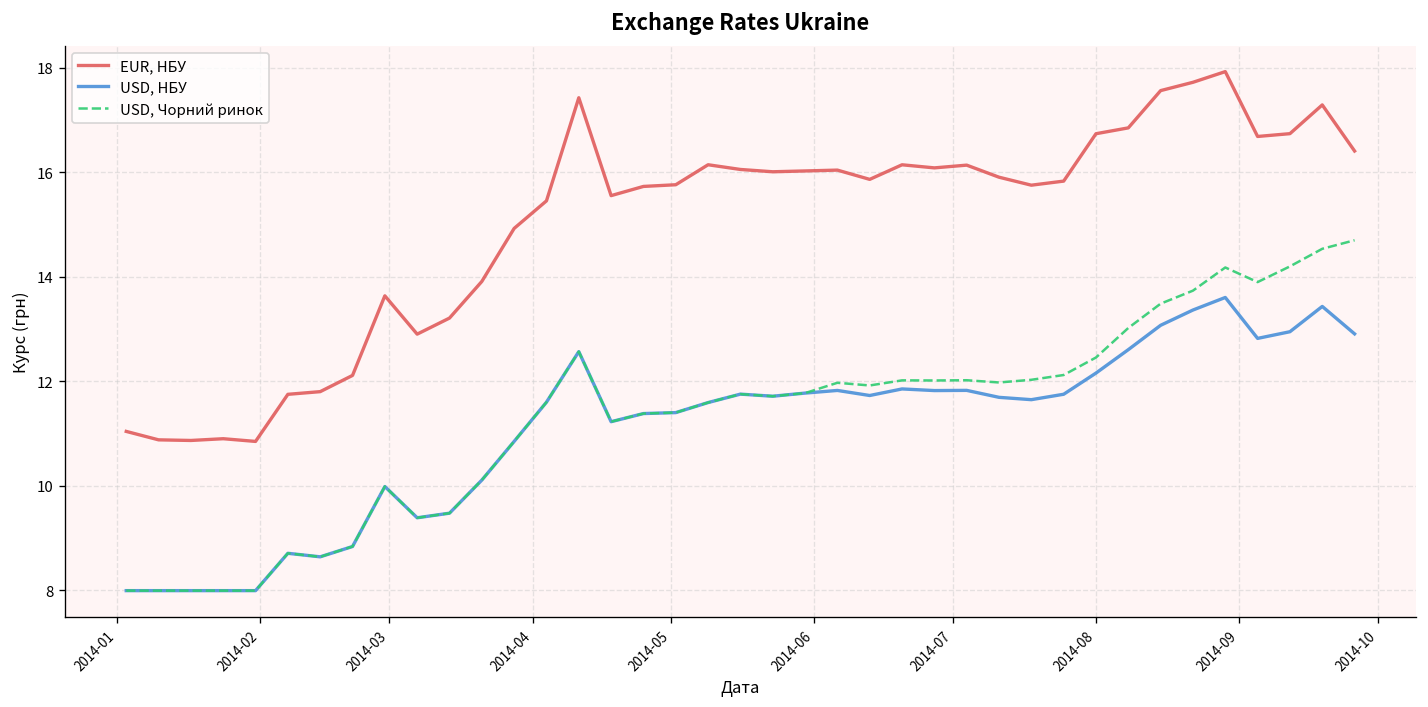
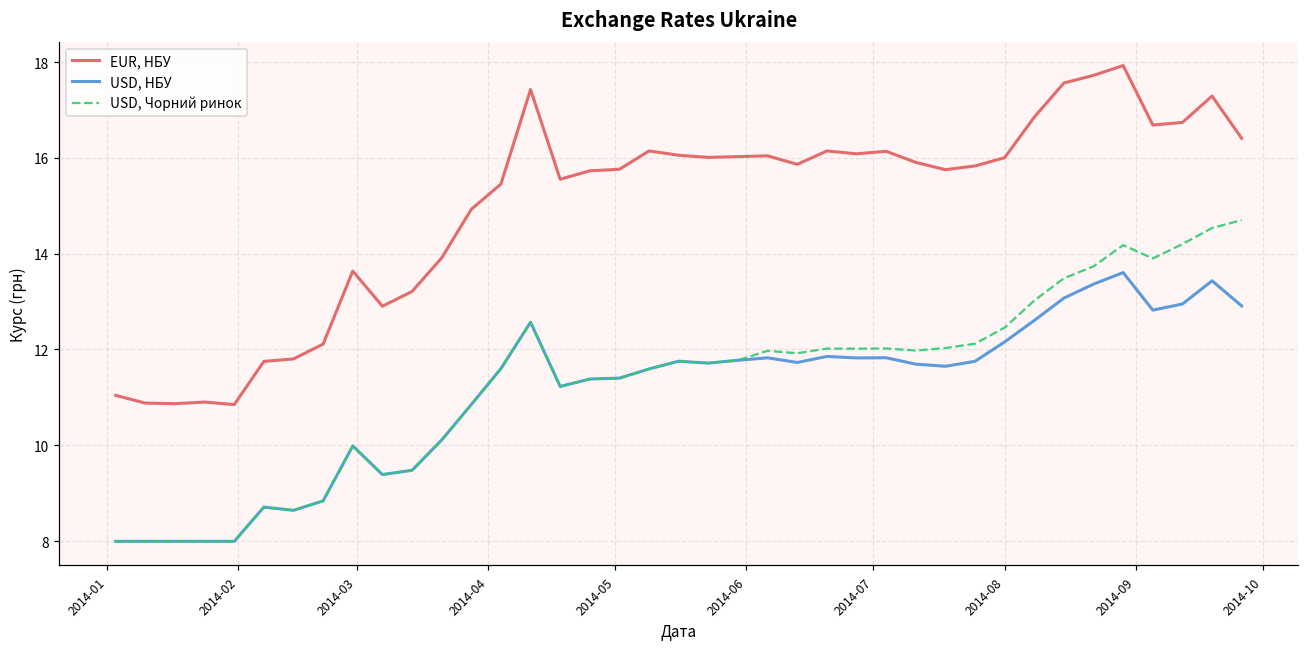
EUR, НБУ, 2014-08: 16.7 -> 16.0
